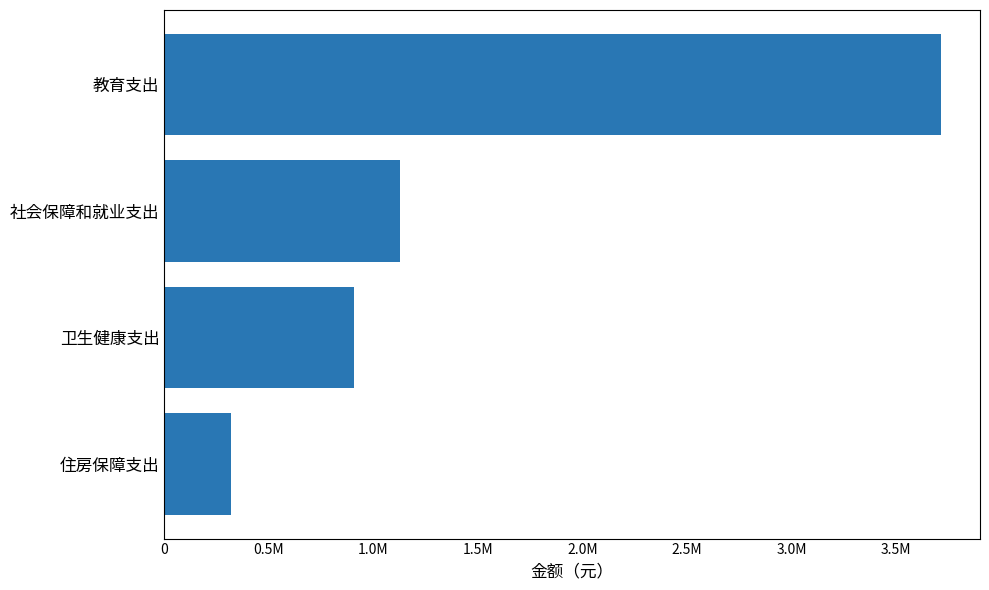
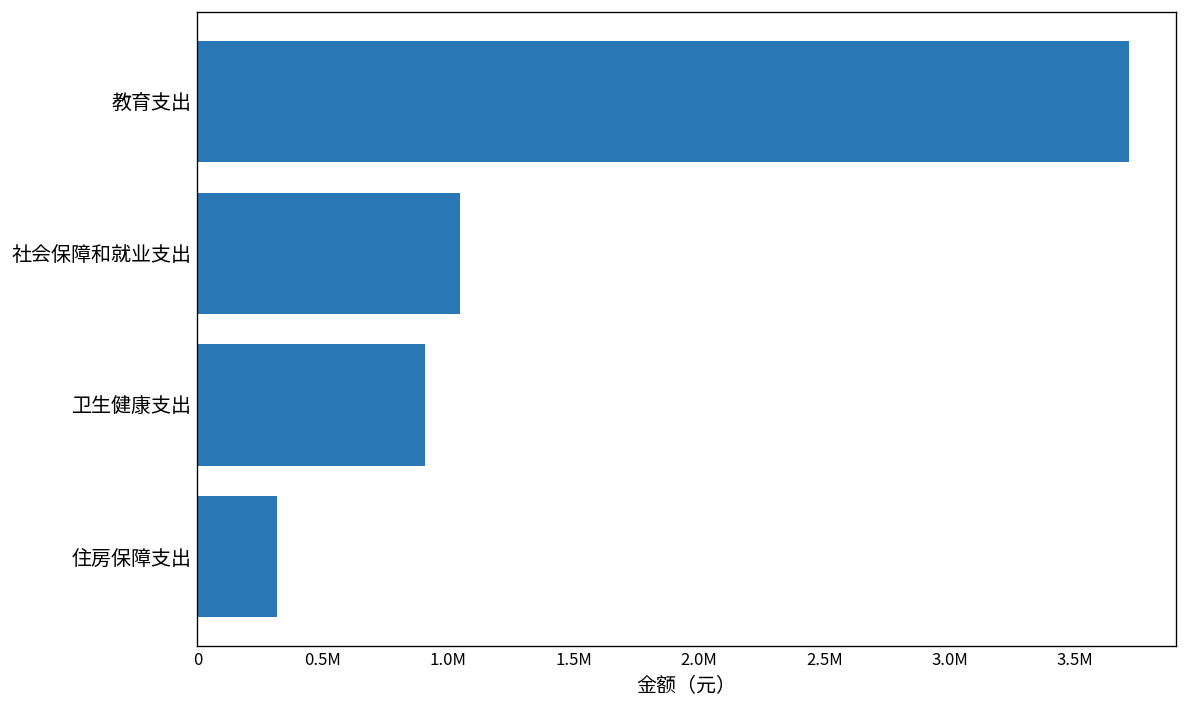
社会保障和就业支出: 1130000 -> 1050000
